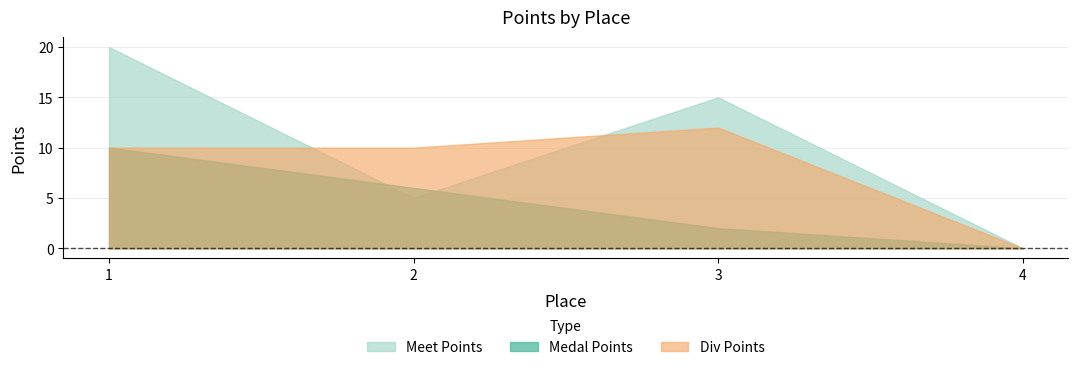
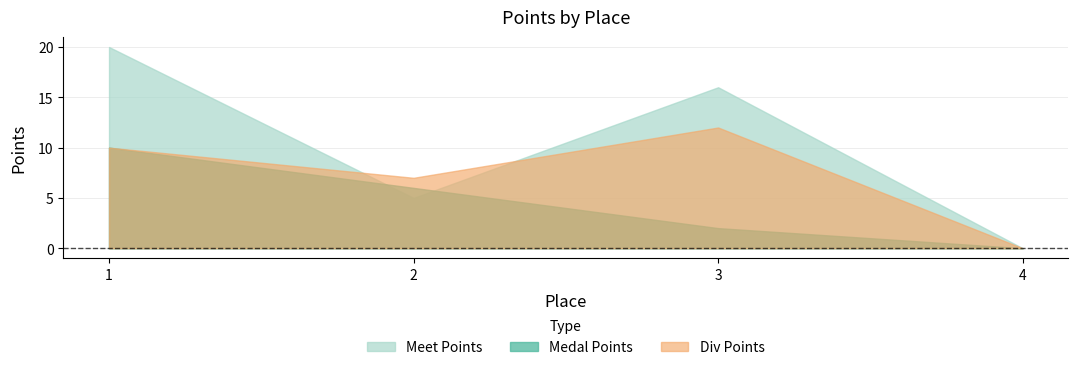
Div Points, 2: 10 -> 7
Meet Points, 3: 15 -> 16
